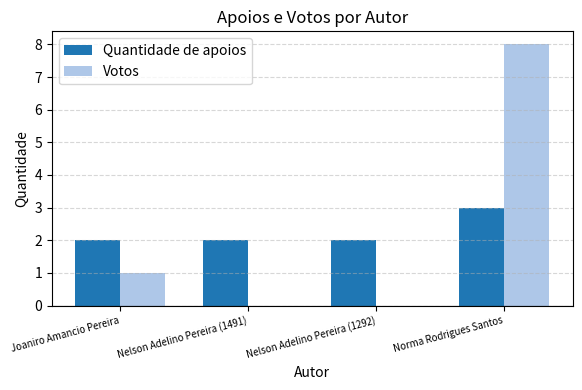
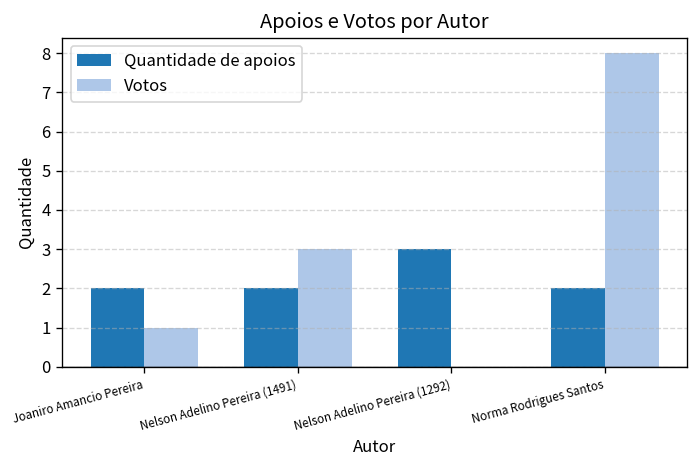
Votos, Nelson Adelino Pereira (1491): 0 -> 3
Quantidade de apoios, Nelson Adelino Pereira (1292): 2 -> 3
Quantidade de apoios, Norma Rodrigues Santos: 3 -> 2
